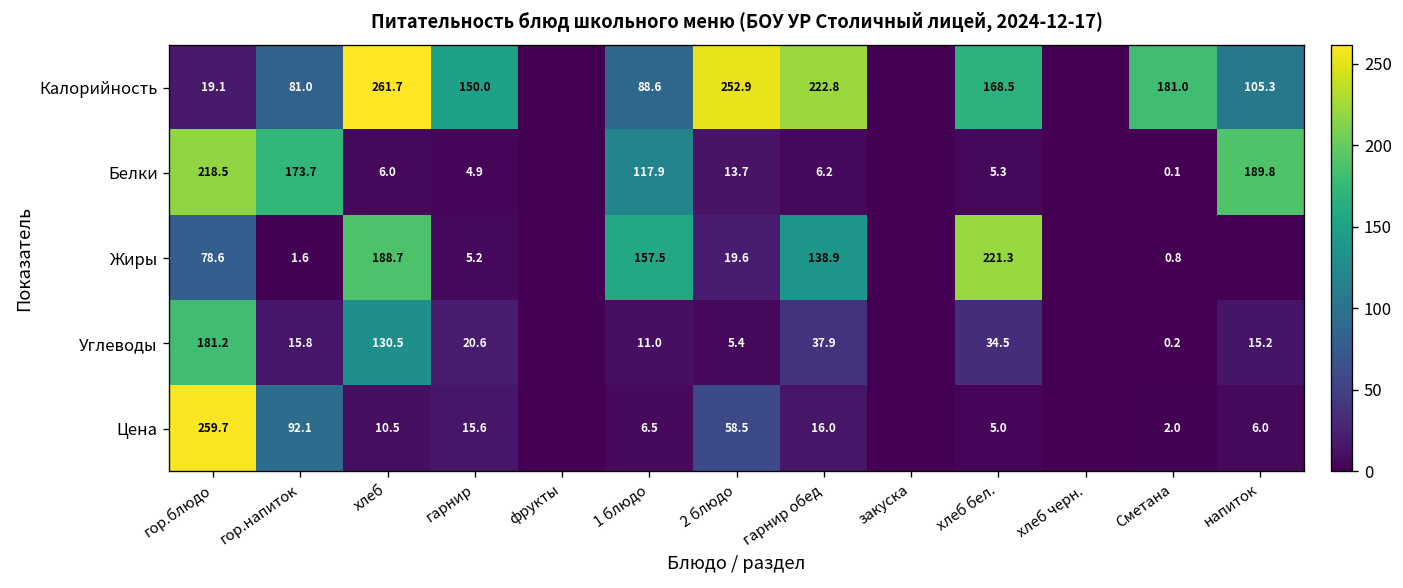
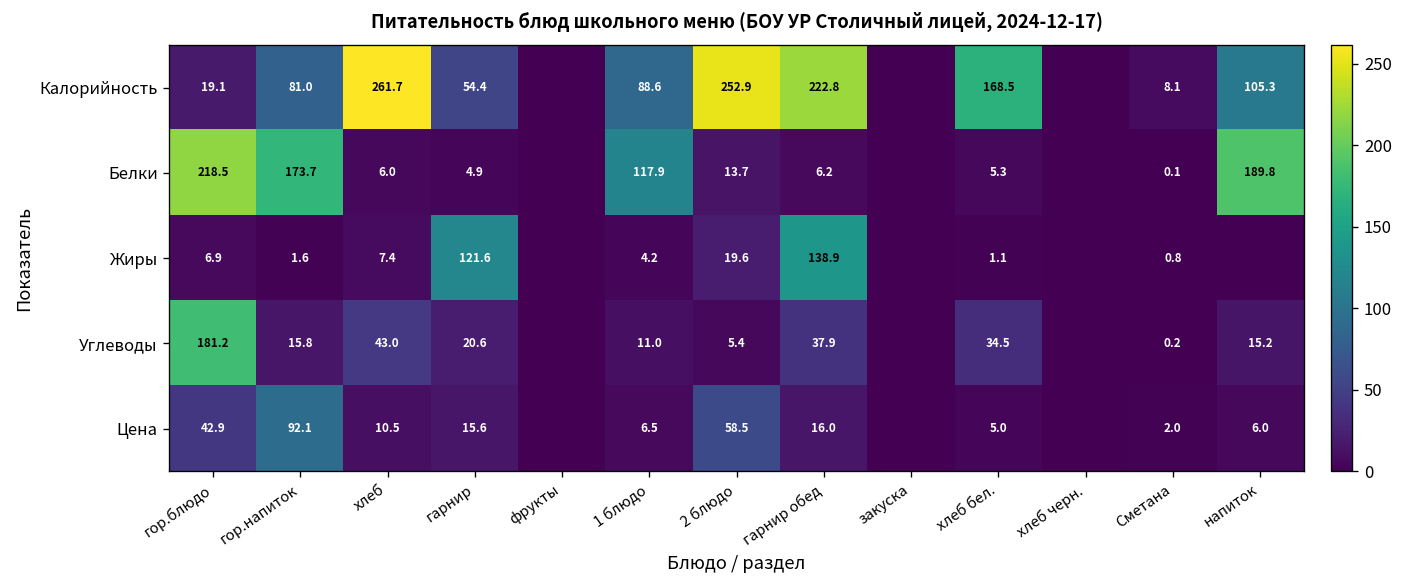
Калорийность, гарнир: 150.0 -> 54.4
Калорийность, Сметана: 181.0 -> 8.1
Жиры, гор.блюдо: 78.6 -> 6.9
Жиры, хлеб: 188.7 -> 7.4
Жиры, гарнир: 5.2 -> 121.6
Жиры, 1 блюдо: 157.5 -> 4.2
Жиры, хлеб бел.: 221.3 -> 1.1
Углеводы, хлеб: 130.5 -> 43.0
Цена, гор.блюдо: 259.7 -> 42.9
